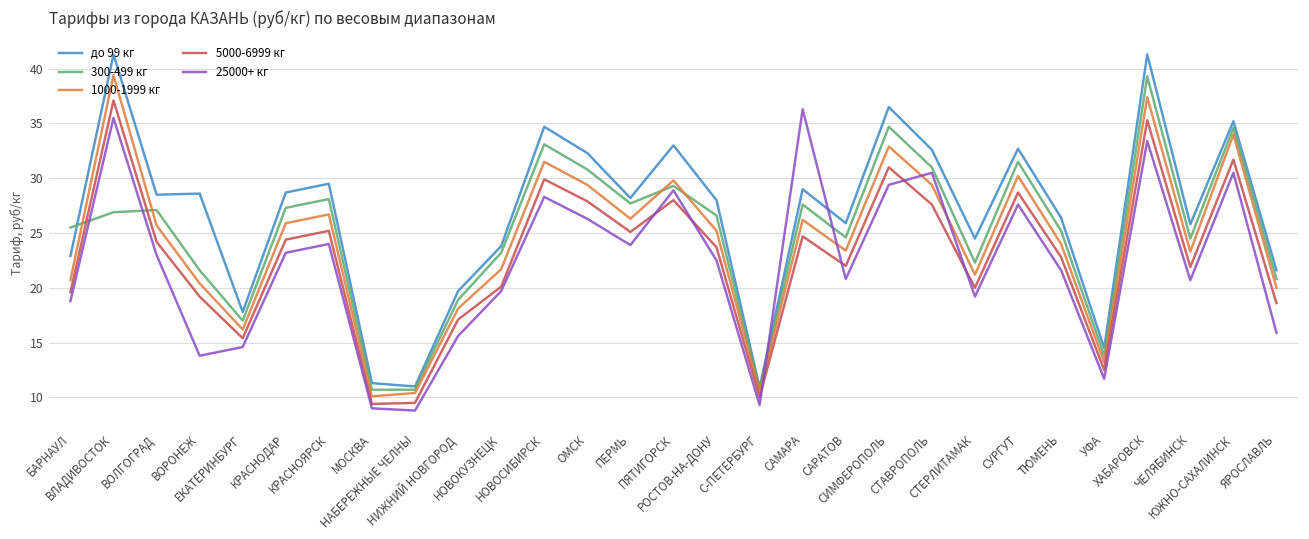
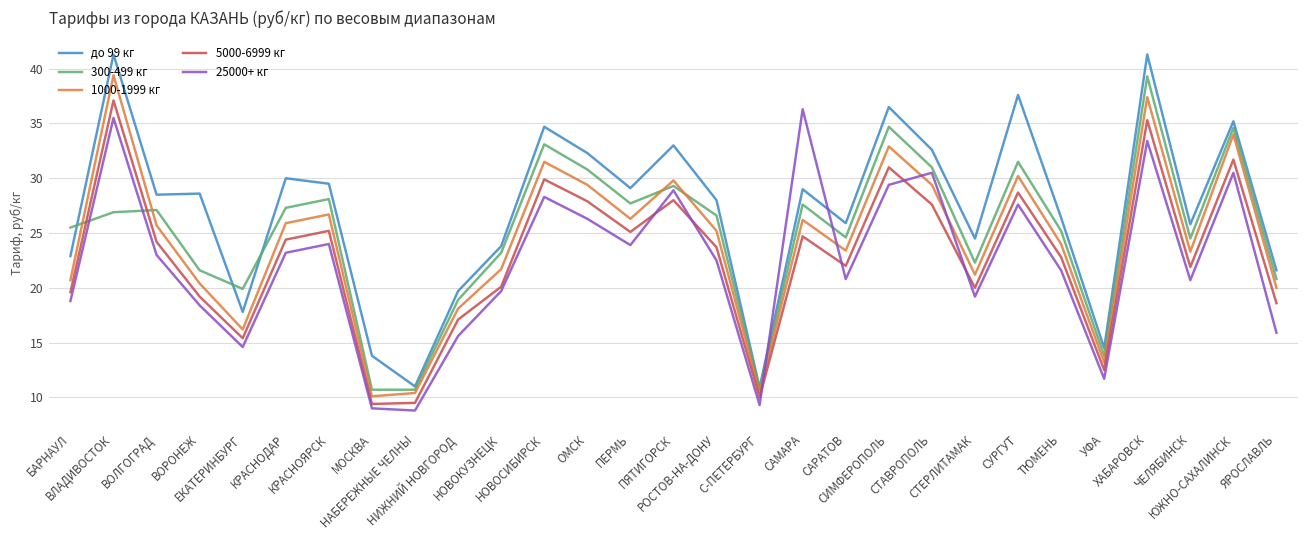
25000+ кг, ВОРОНЕЖ: 14 -> 18
300-499 кг, ЕКАТЕРИНБУРГ: 17 -> 20
до 99 кг, КРАСНОДАР: 29 -> 30
до 99 кг, МОСКВА: 11 -> 14
до 99 кг, ПЕРМЬ: 28 -> 29
до 99 кг, СУРГУТ: 33 -> 38
